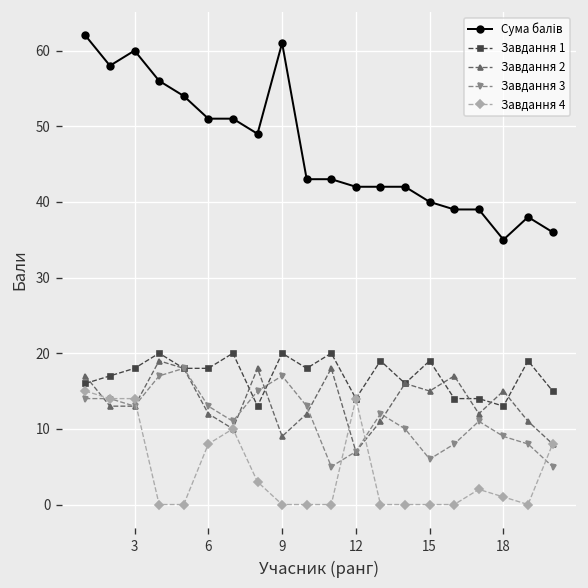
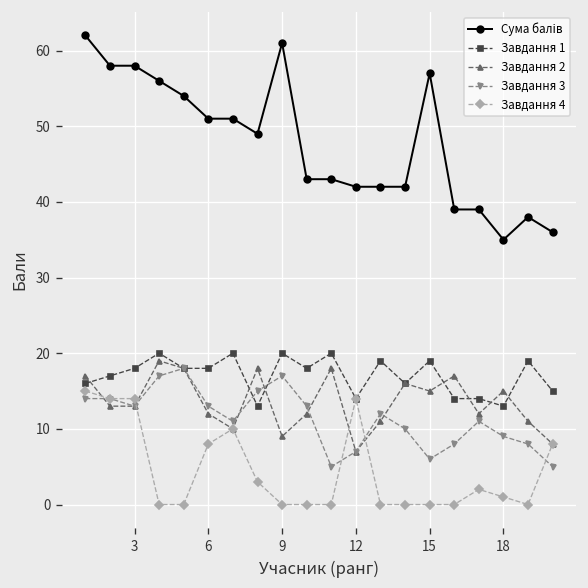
Сума балів, 3: 60 -> 58
Сума балів, 15: 40 -> 57
